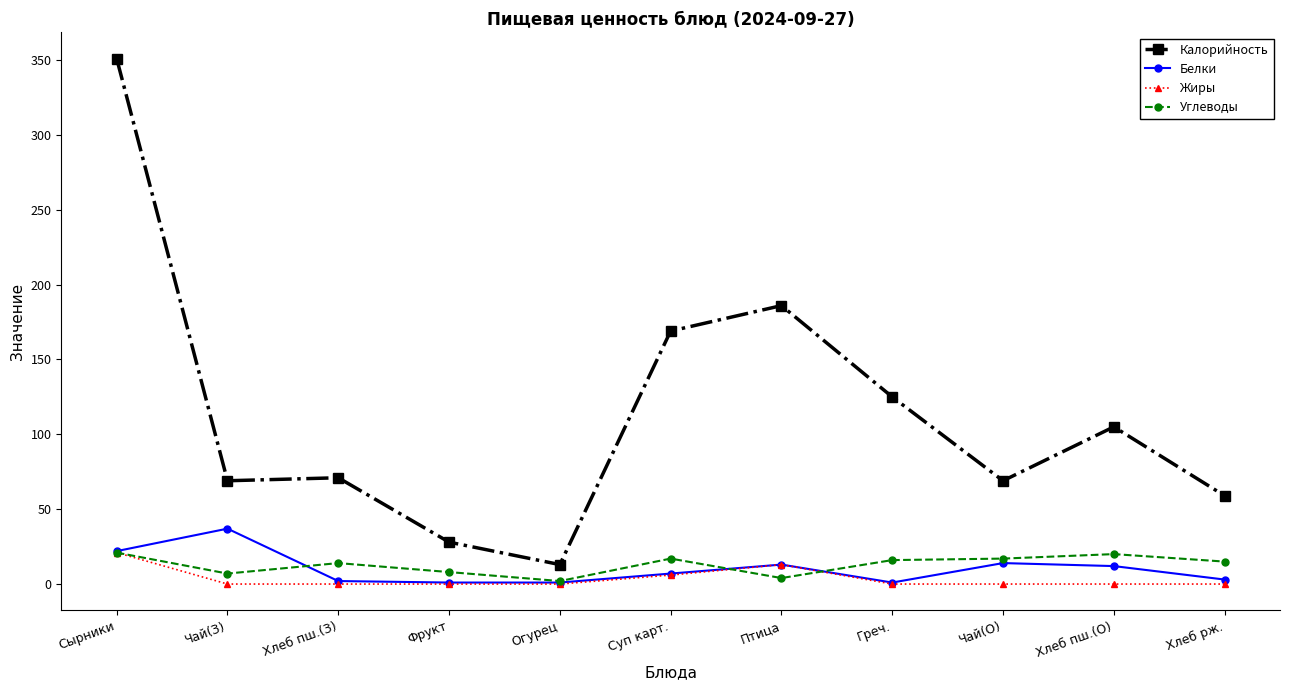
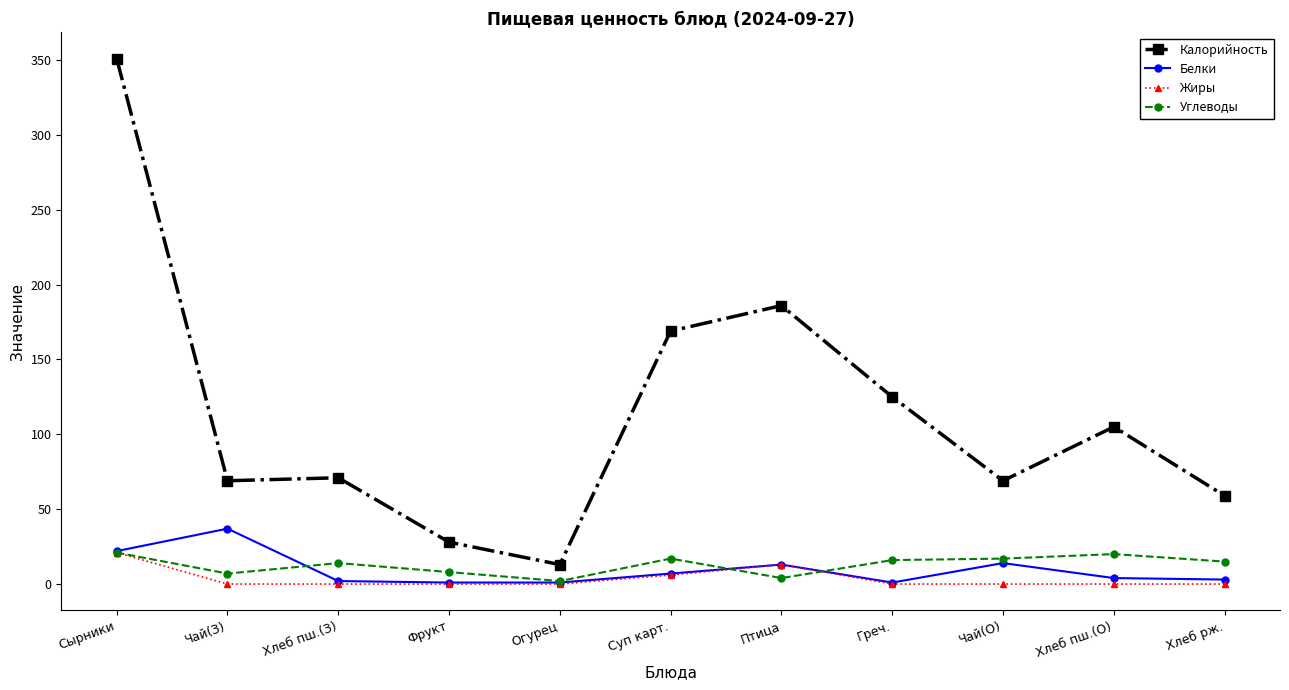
Белки, Хлеб пш.(О): 12 -> 4
